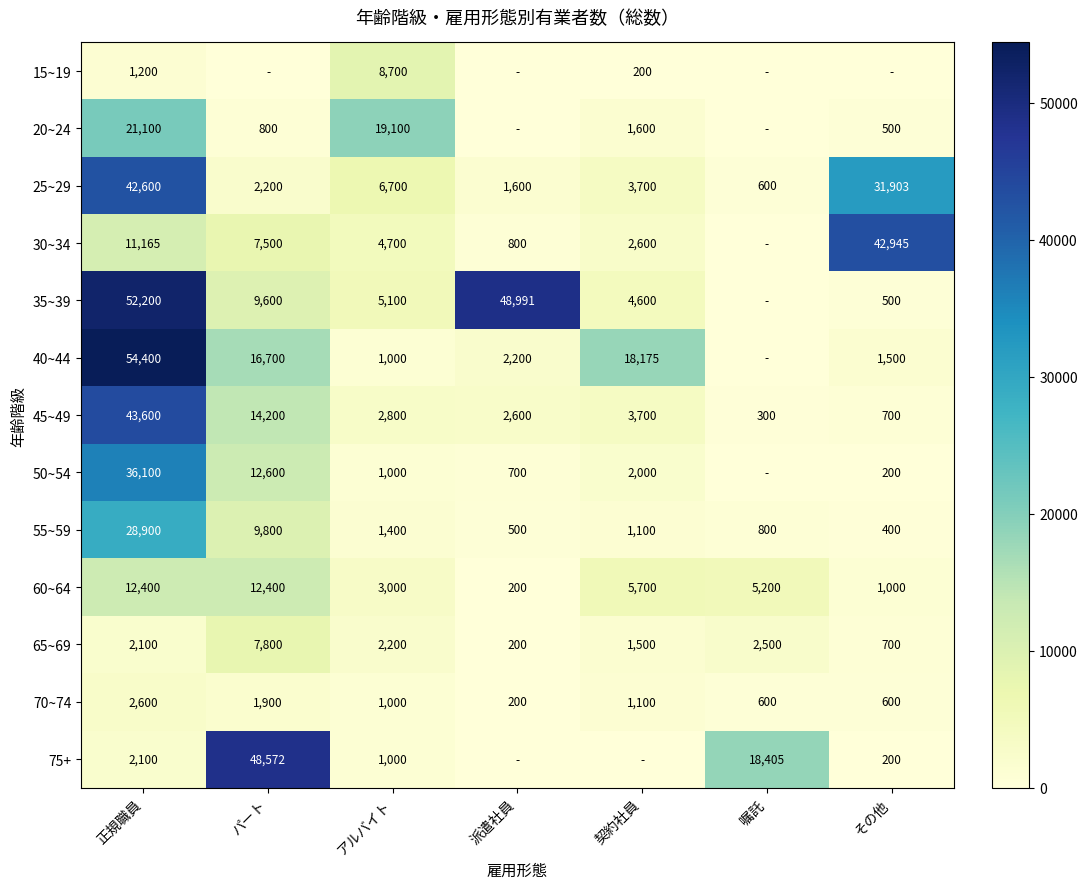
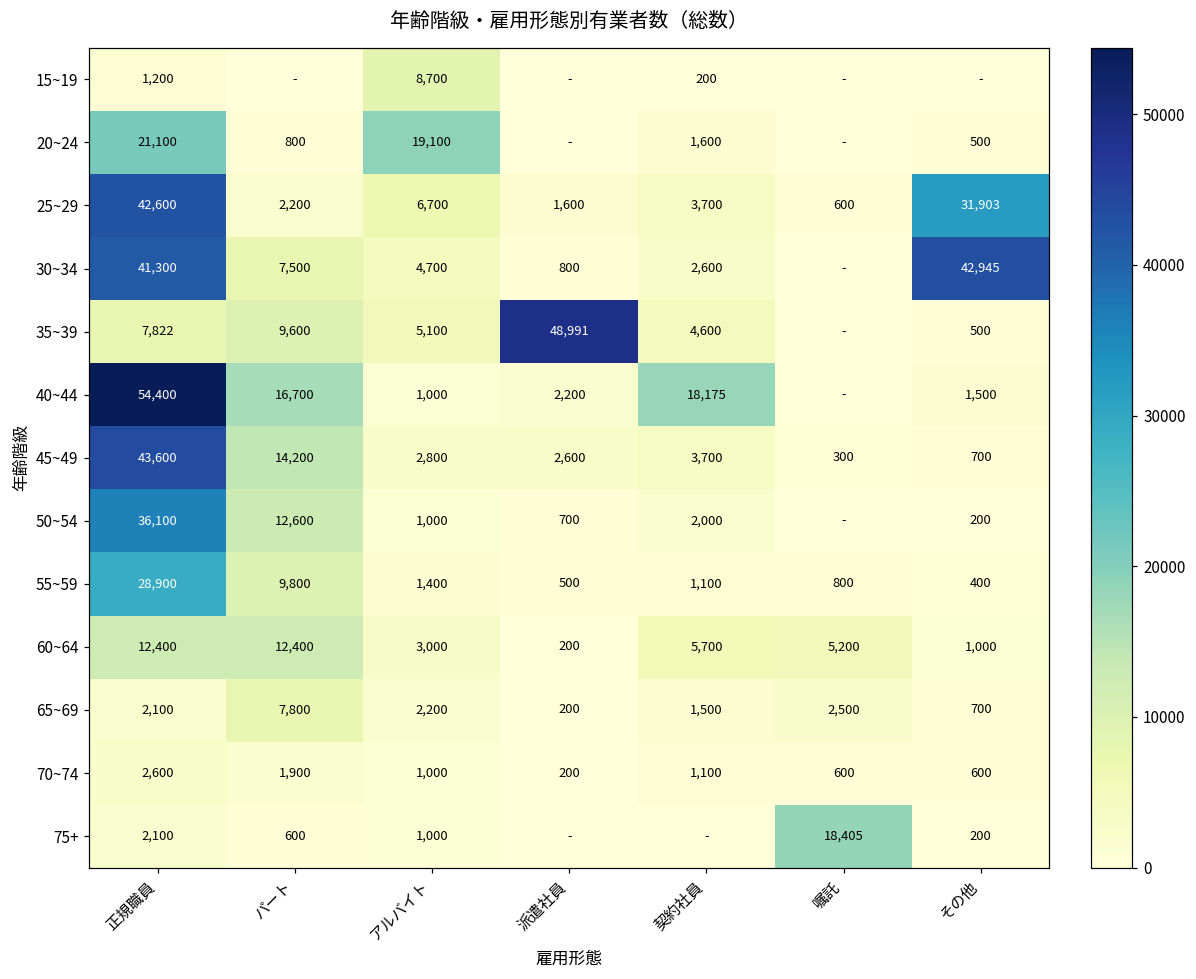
30~34, 正規職員: 11,165 -> 41,300
35~39, 正規職員: 52,200 -> 7,822
75+, パート: 48,572 -> 600
